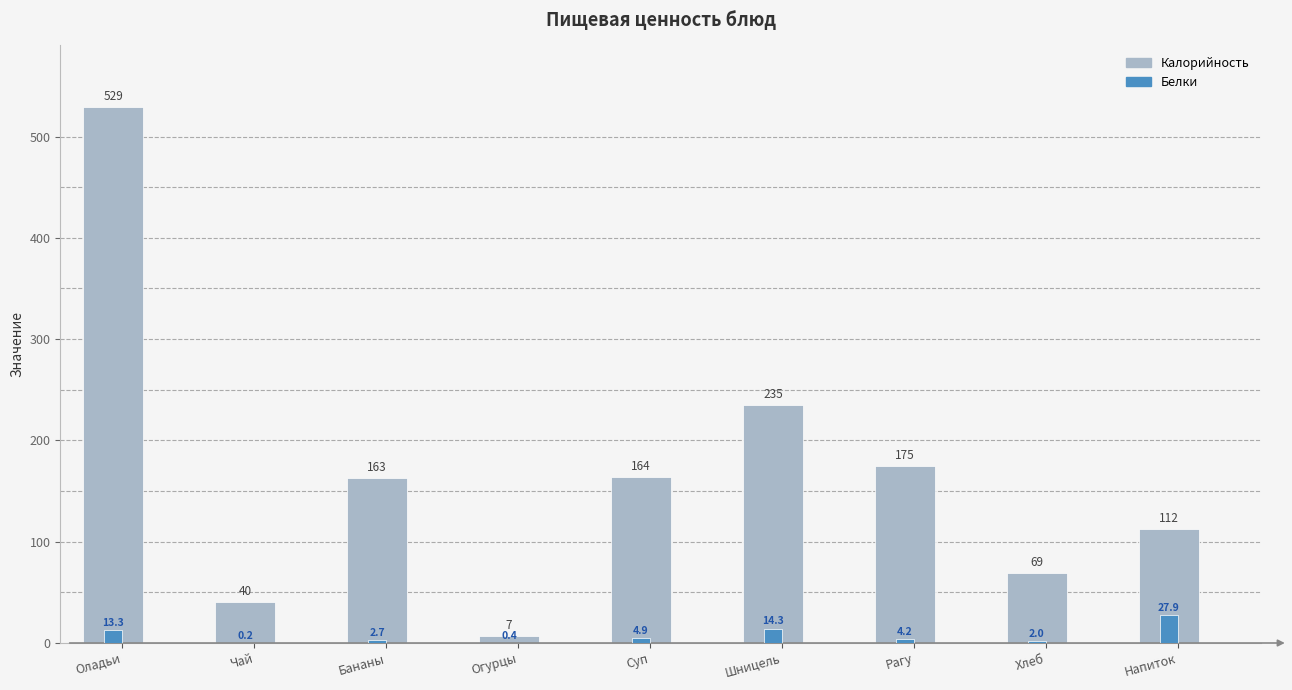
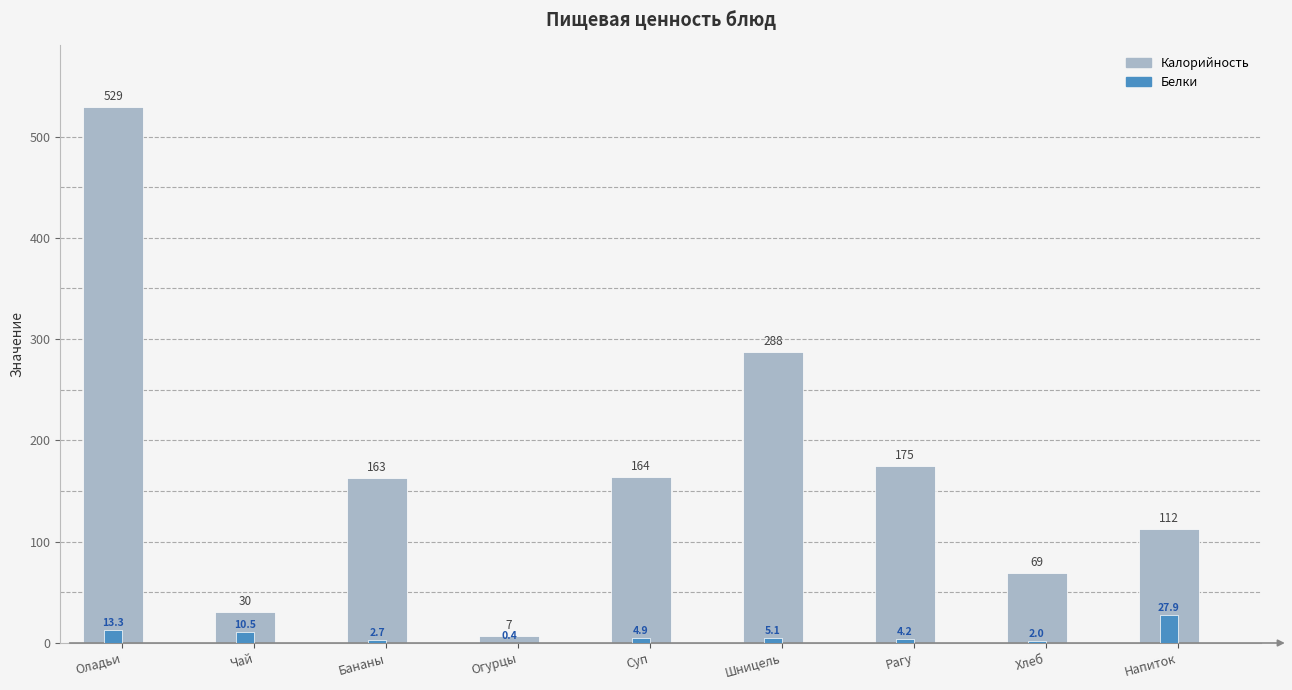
Калорийность, Чай: 40 -> 30
Белки, Чай: 0.2 -> 10.5
Калорийность, Шницель: 235 -> 288
Белки, Шницель: 14.3 -> 5.1
